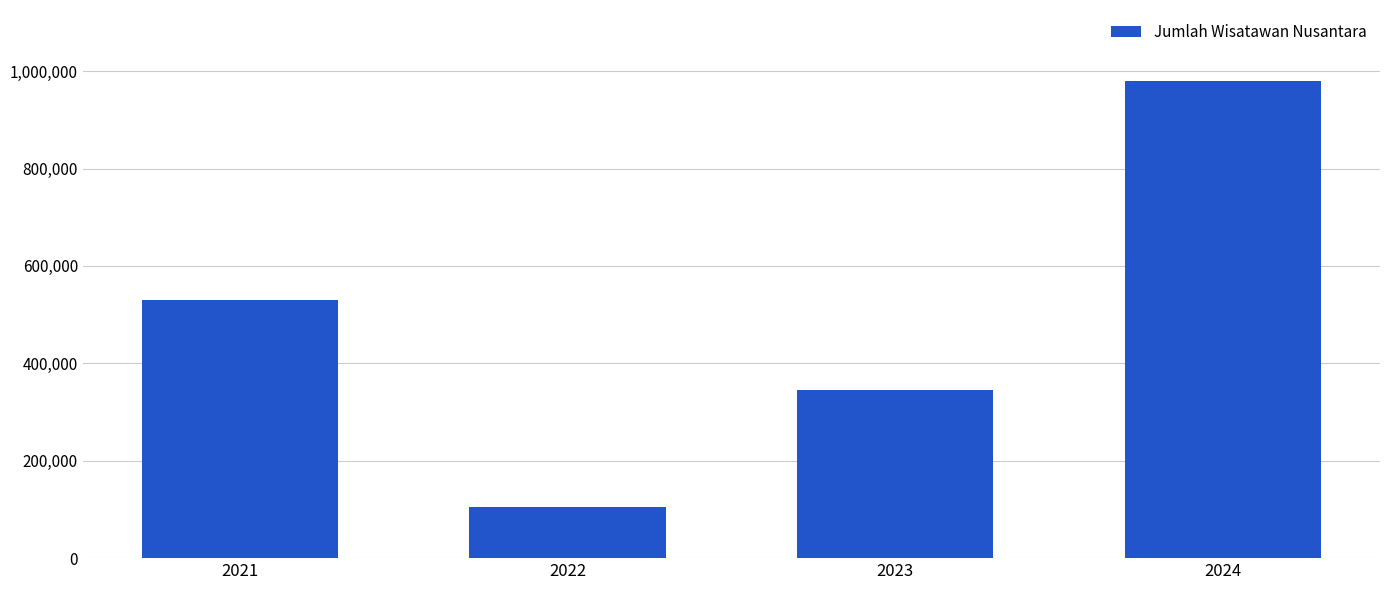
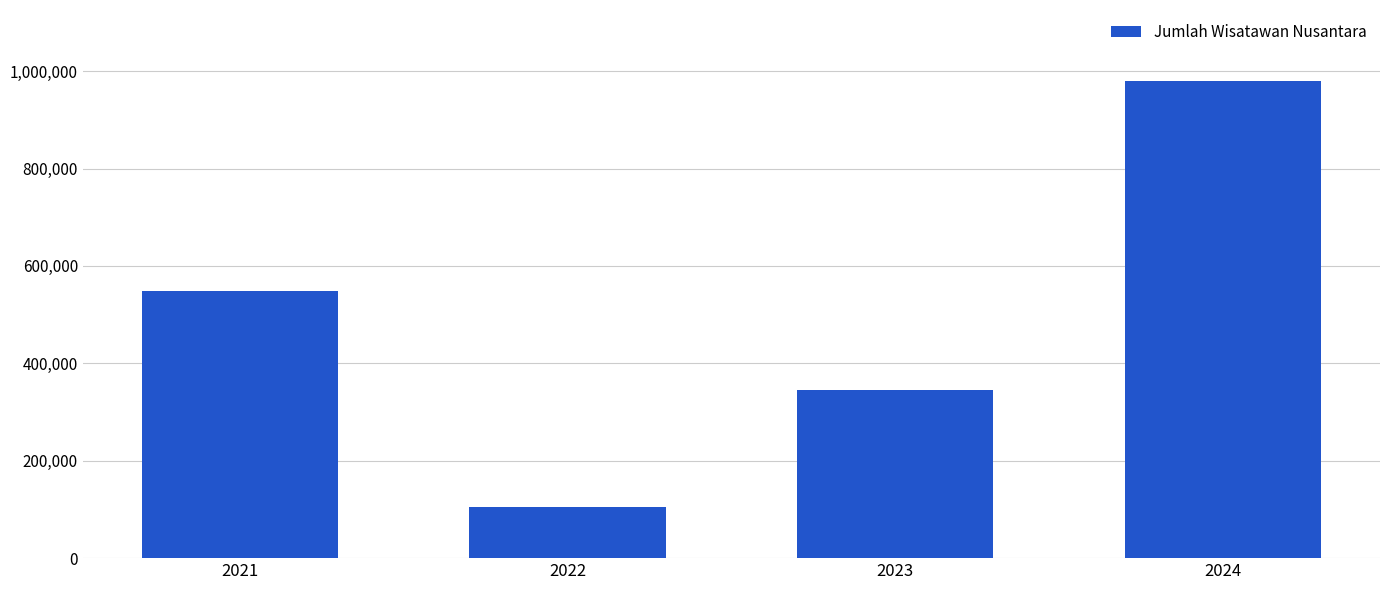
2021: 530,000 -> 550,000
